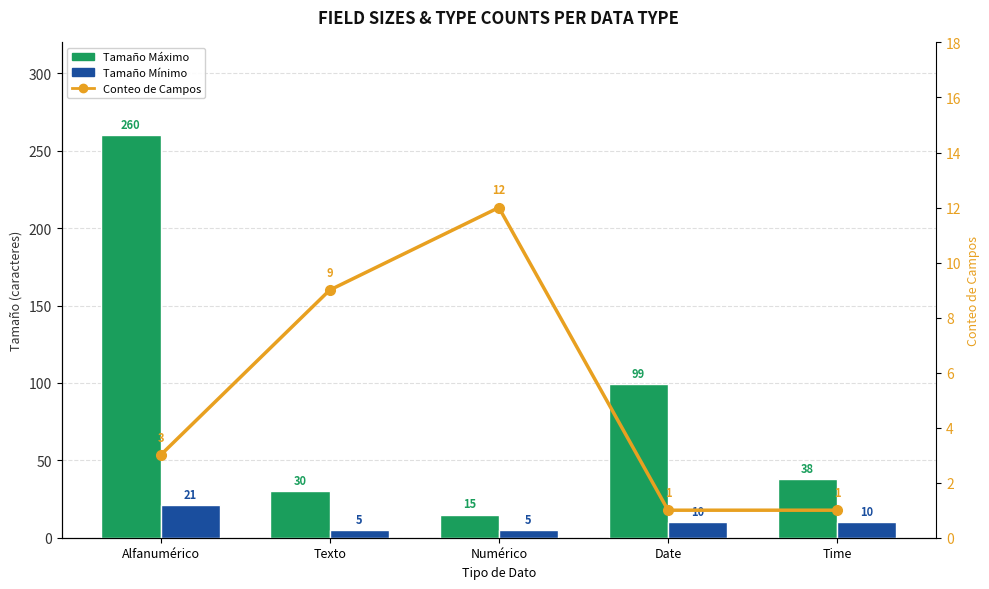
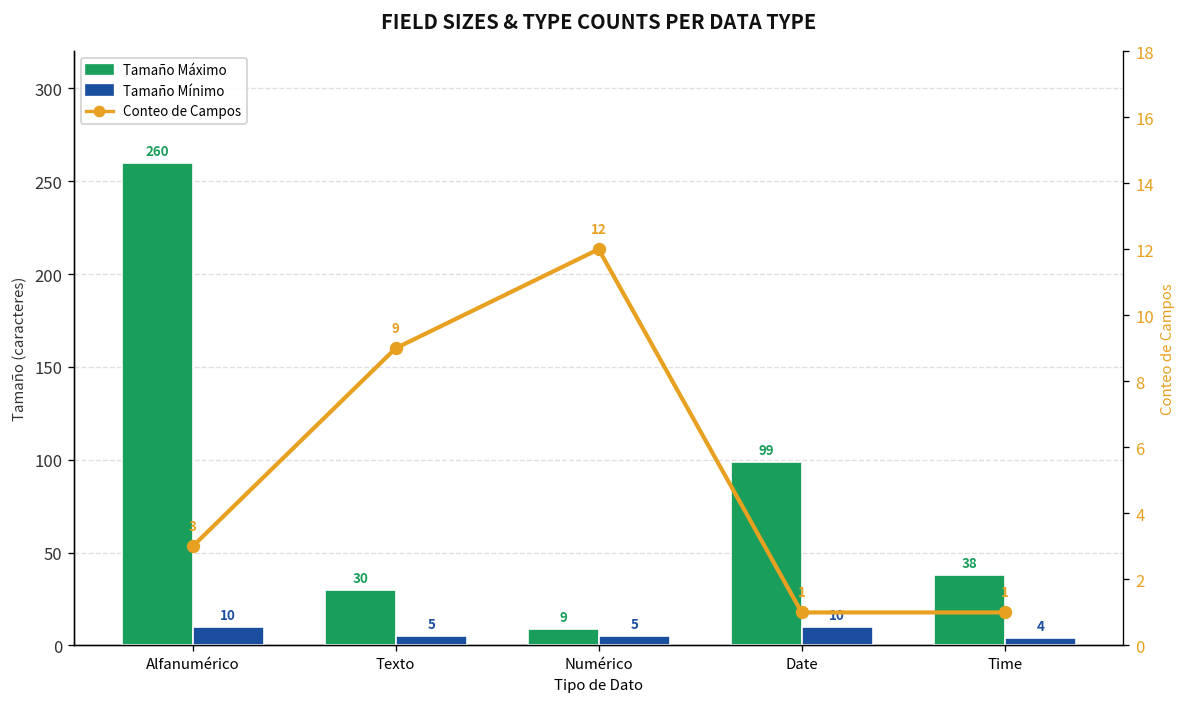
Tamaño Mínimo, Alfanumérico: 21 -> 10
Tamaño Máximo, Numérico: 15 -> 9
Tamaño Mínimo, Time: 10 -> 4
